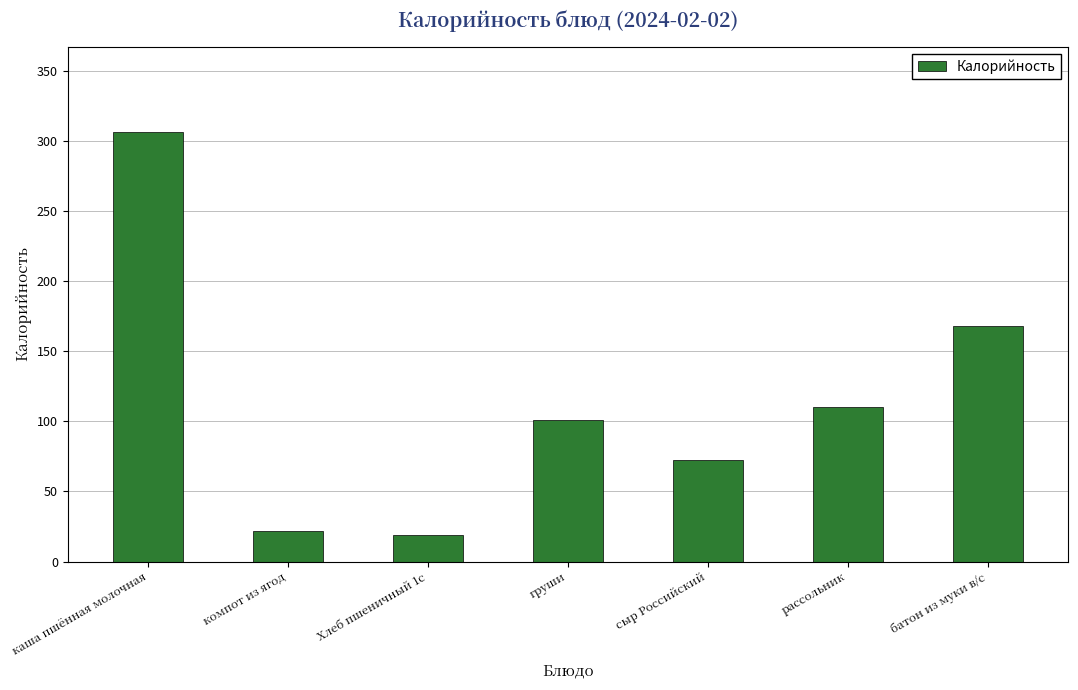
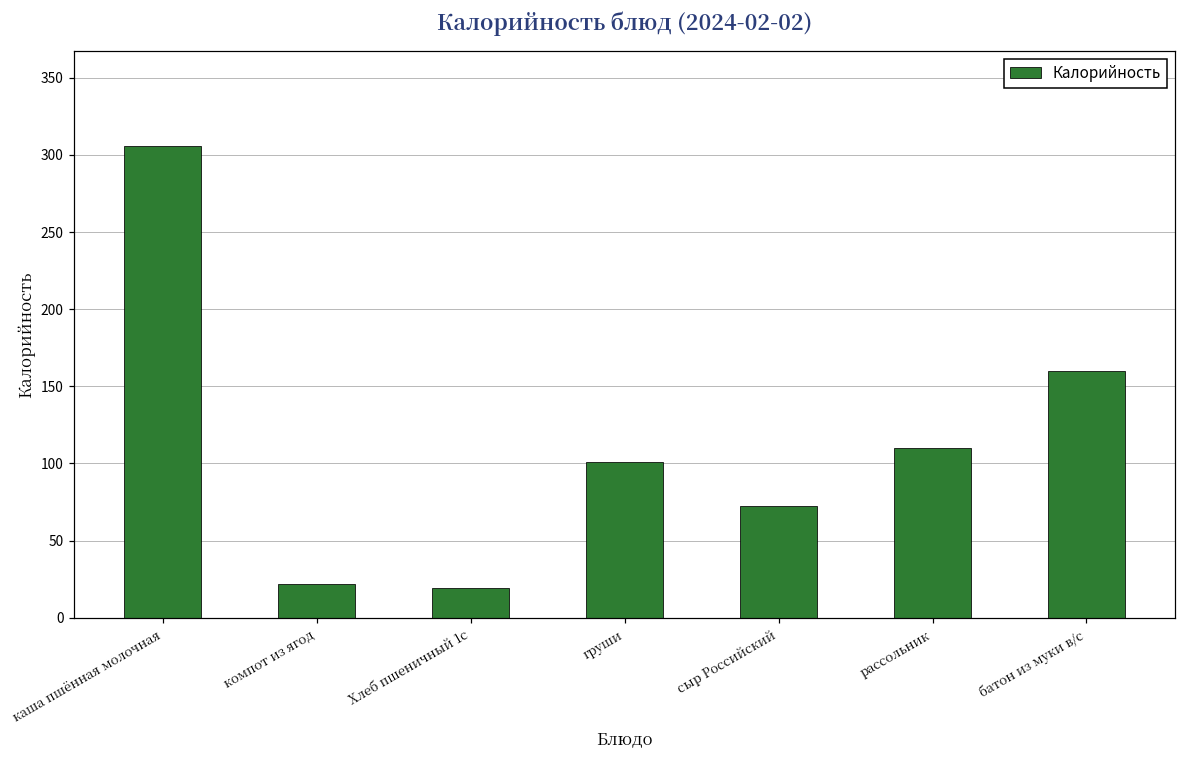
батон из муки в/с: 168 -> 160
